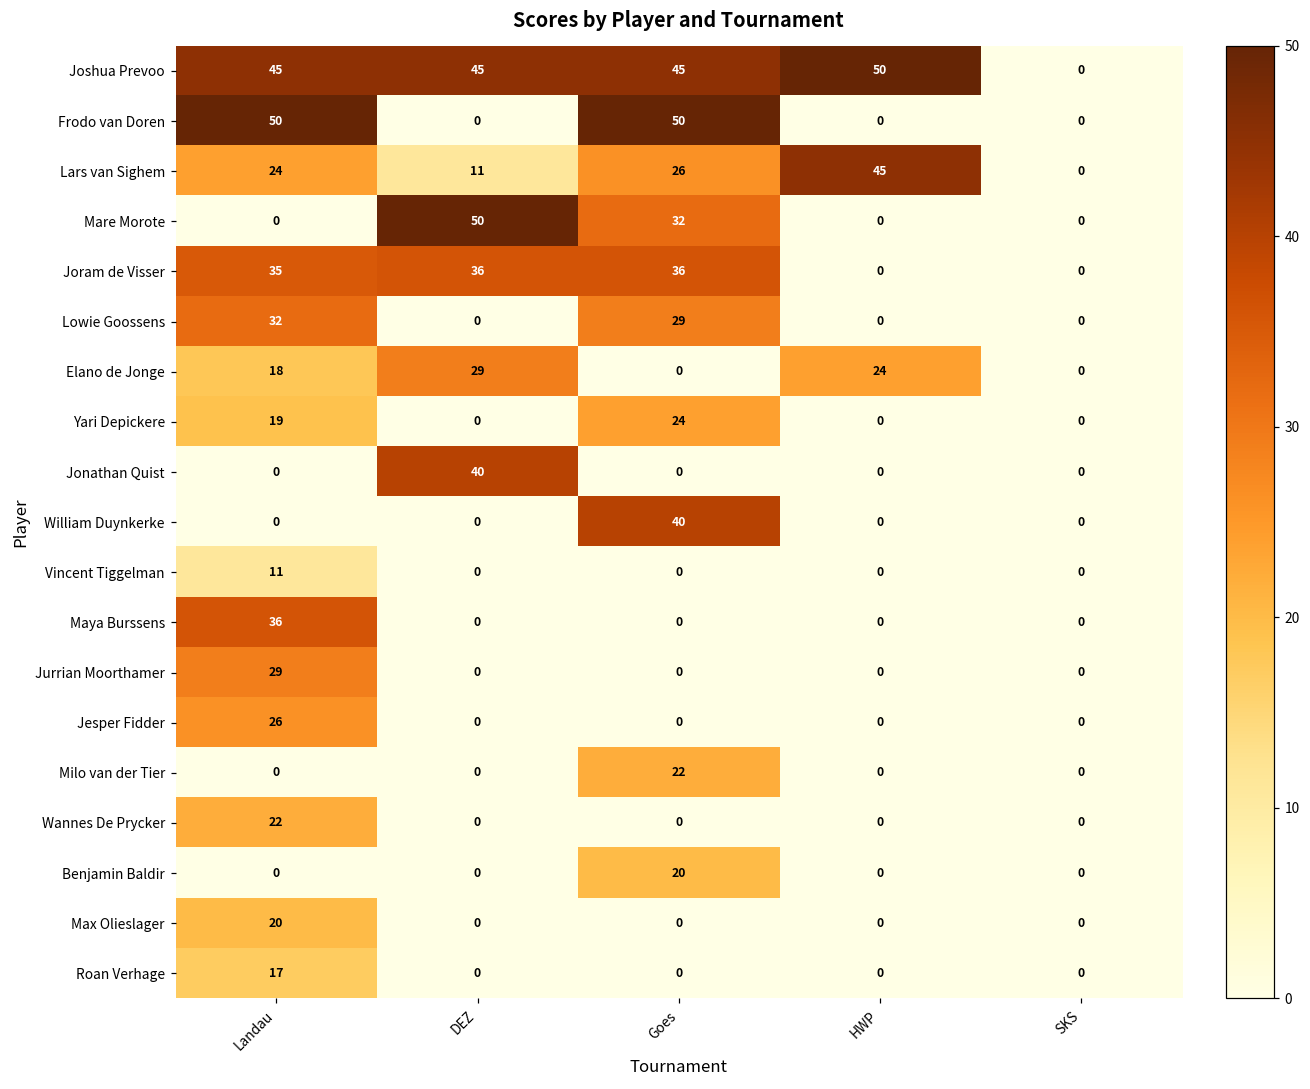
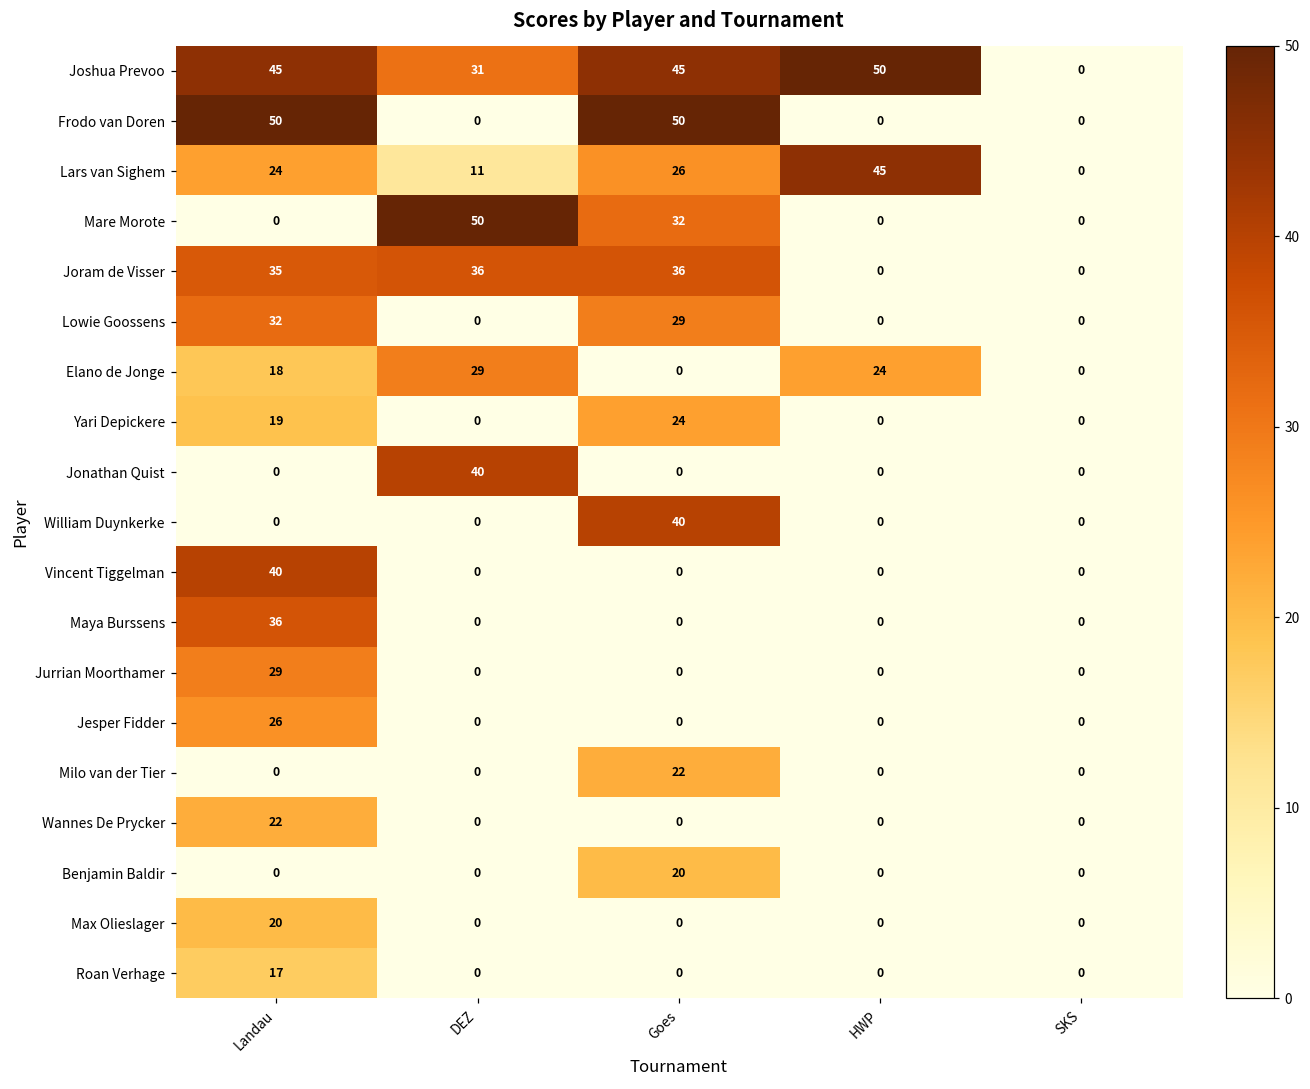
Joshua Prevoo, DEZ: 45 -> 31
Vincent Tiggelman, Landau: 11 -> 40
